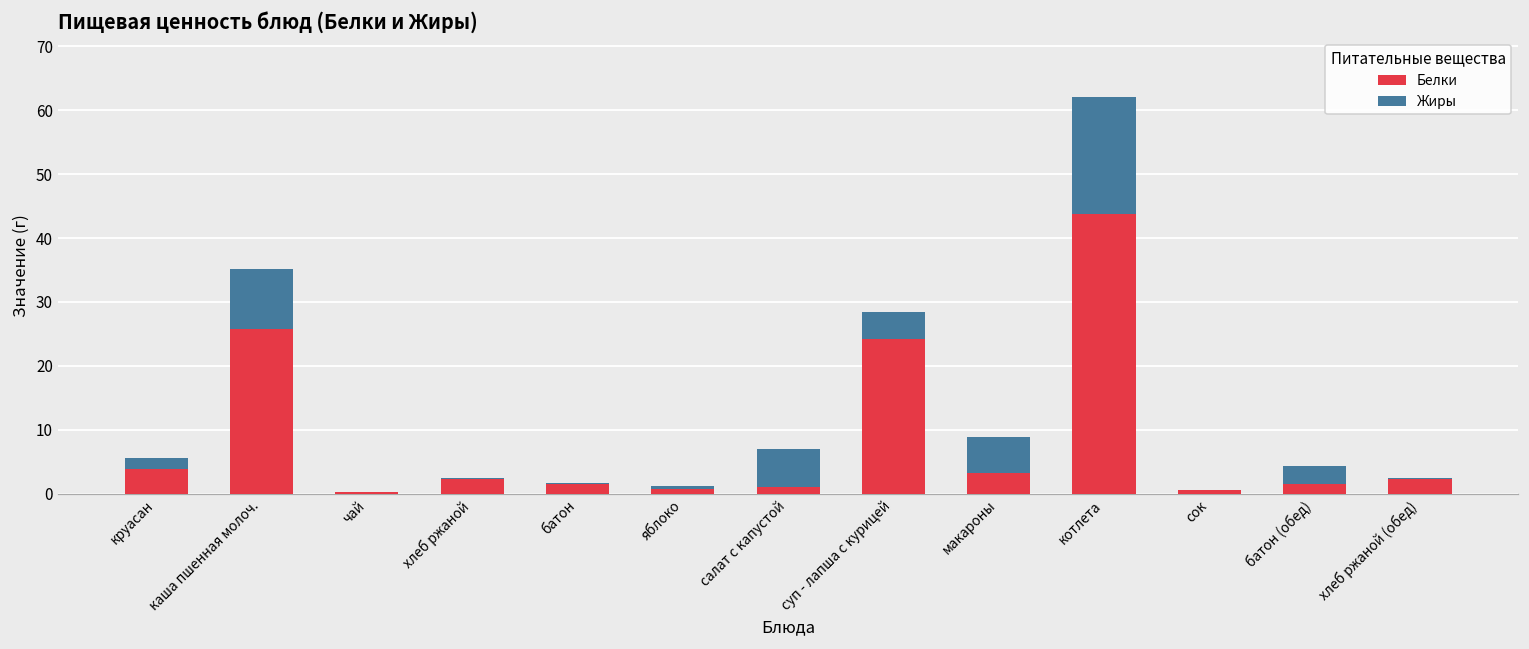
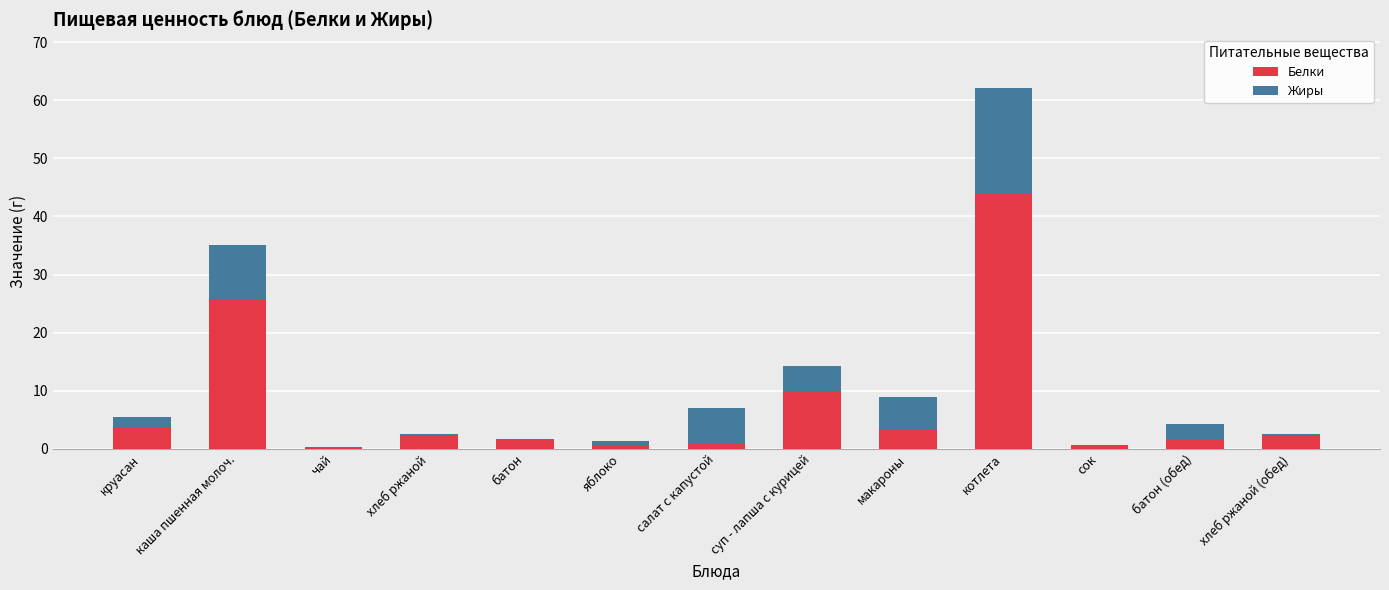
Белки, суп - лапша с курицей: 24 -> 10
